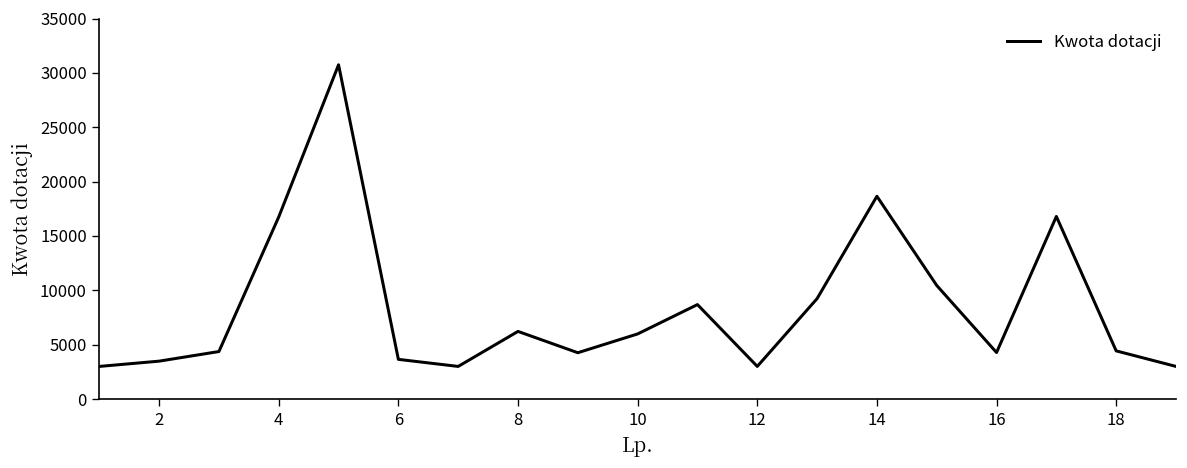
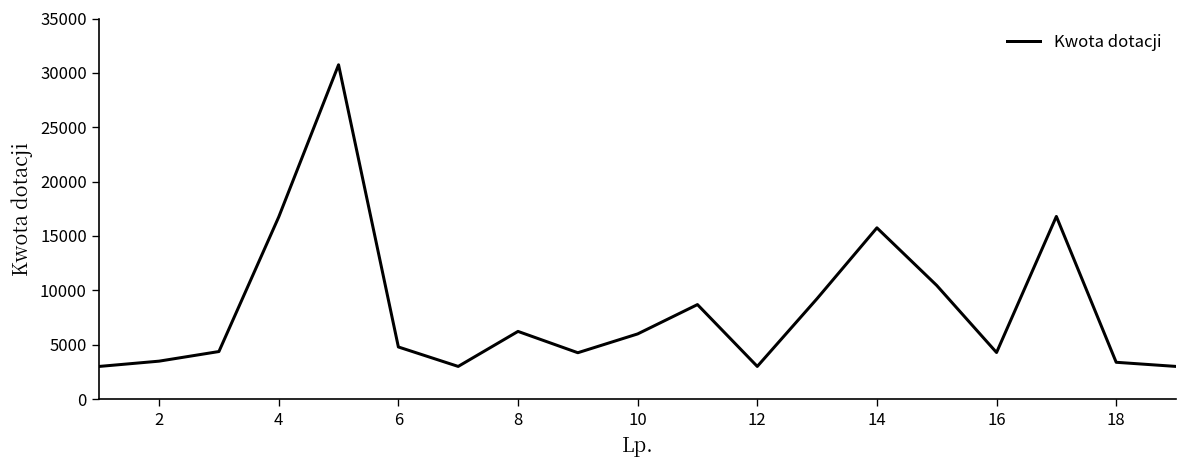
6: 4000 -> 5000
14: 19000 -> 16000
18: 4000 -> 3000
